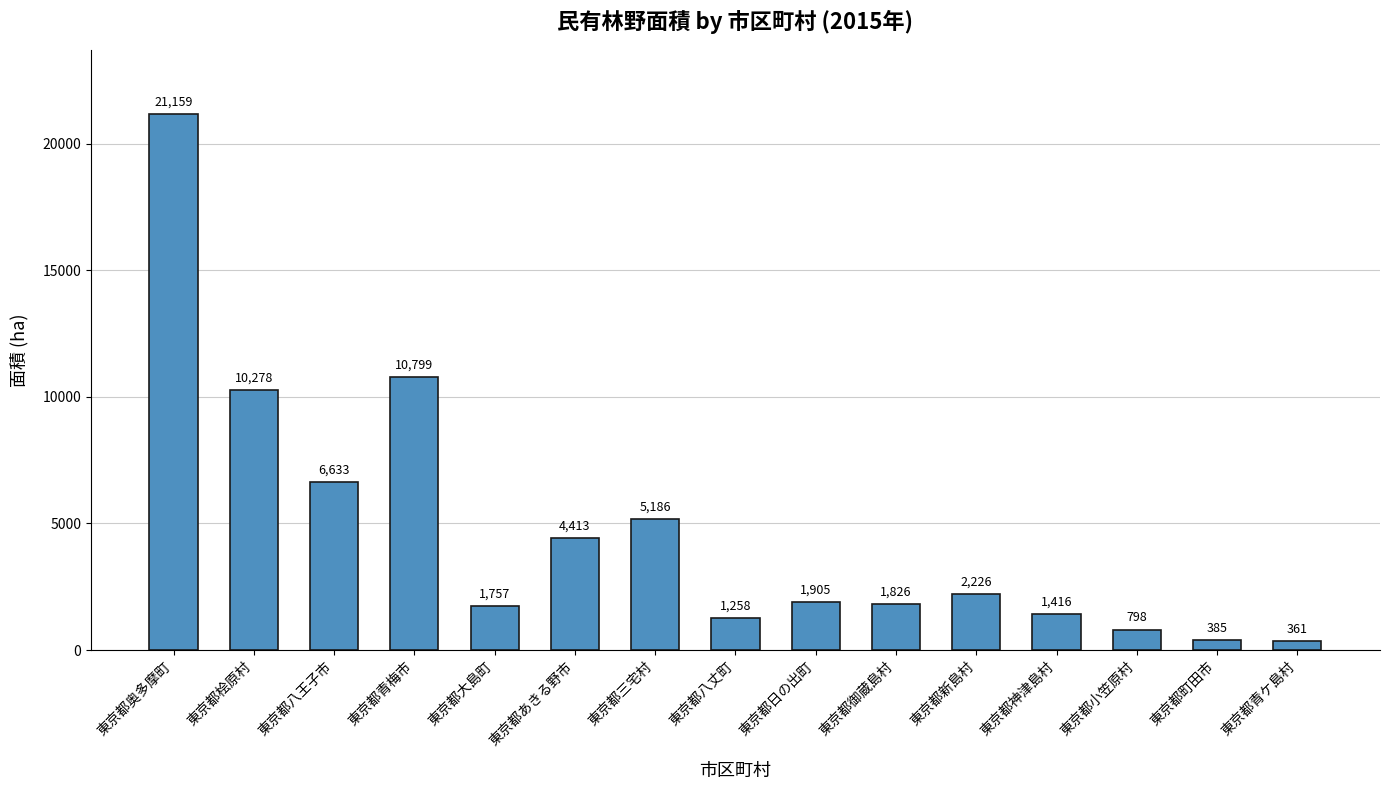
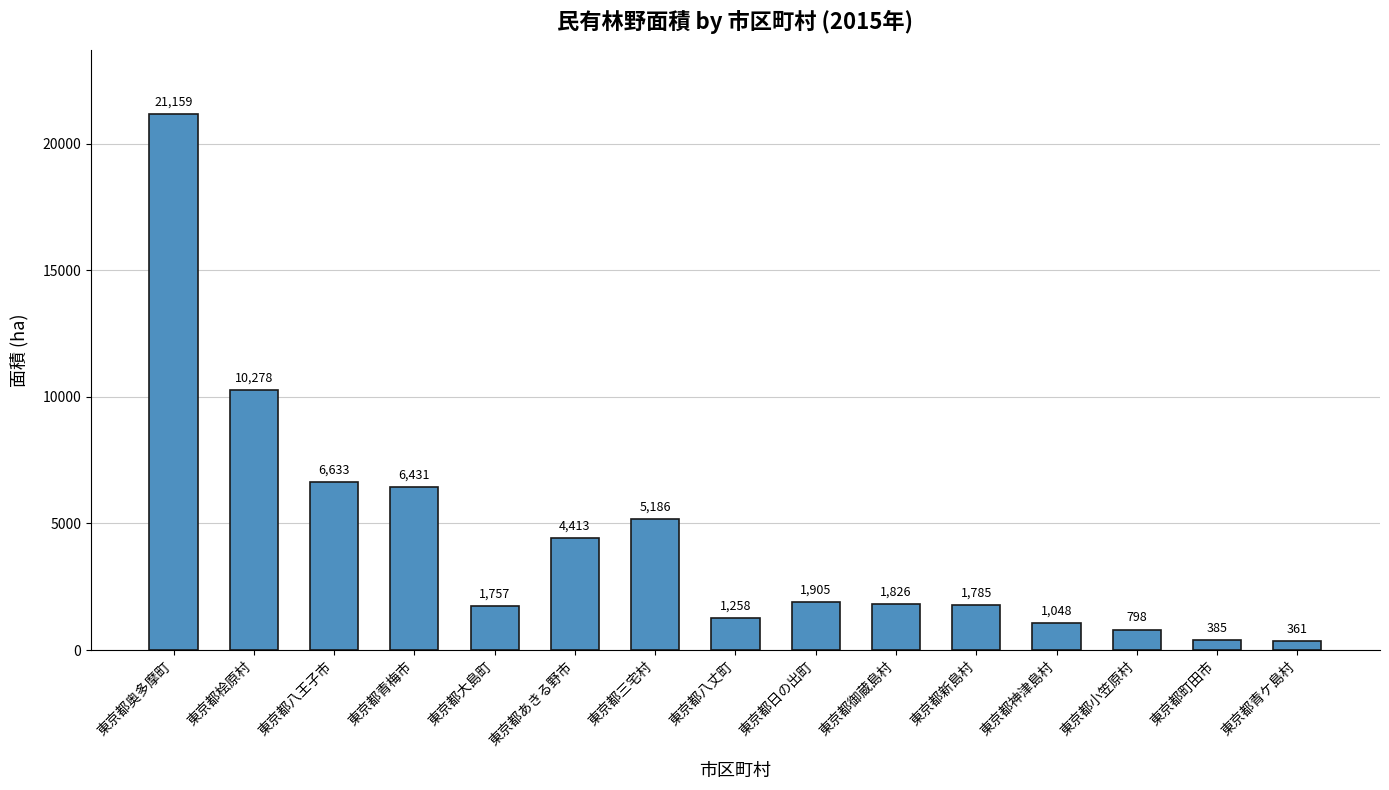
東京都青梅市: 10,799 -> 6,431
東京都新島村: 2,226 -> 1,785
東京都神津島村: 1,416 -> 1,048
